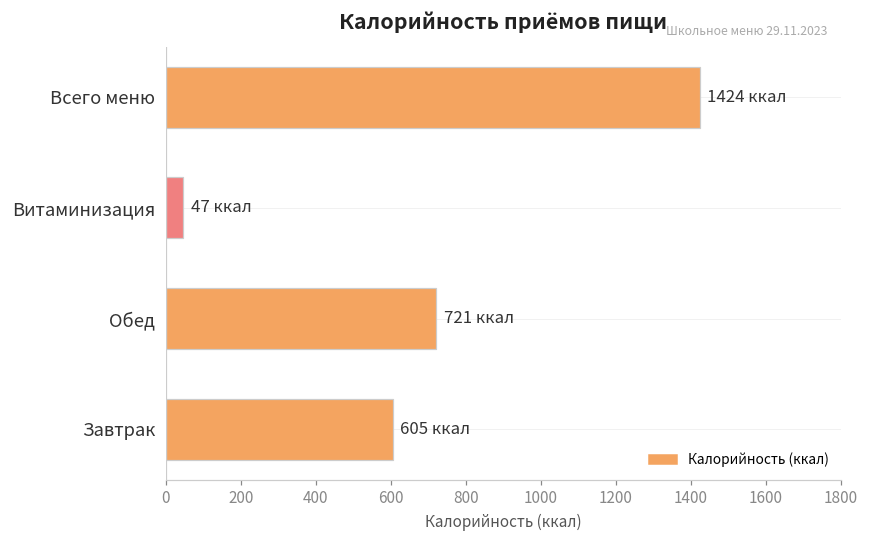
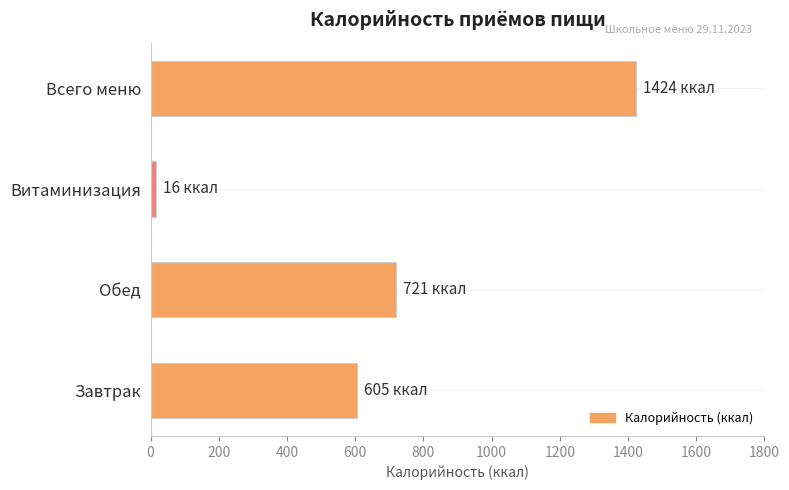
Витаминизация: 47 -> 16
